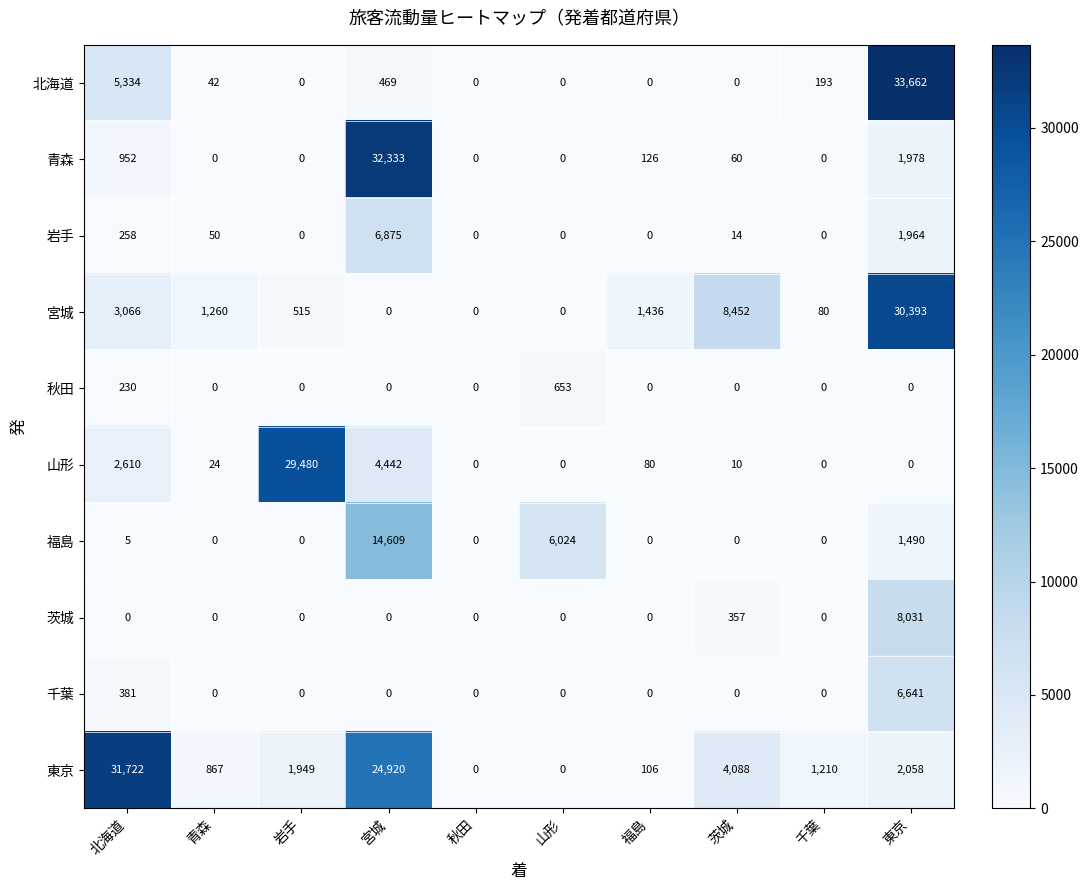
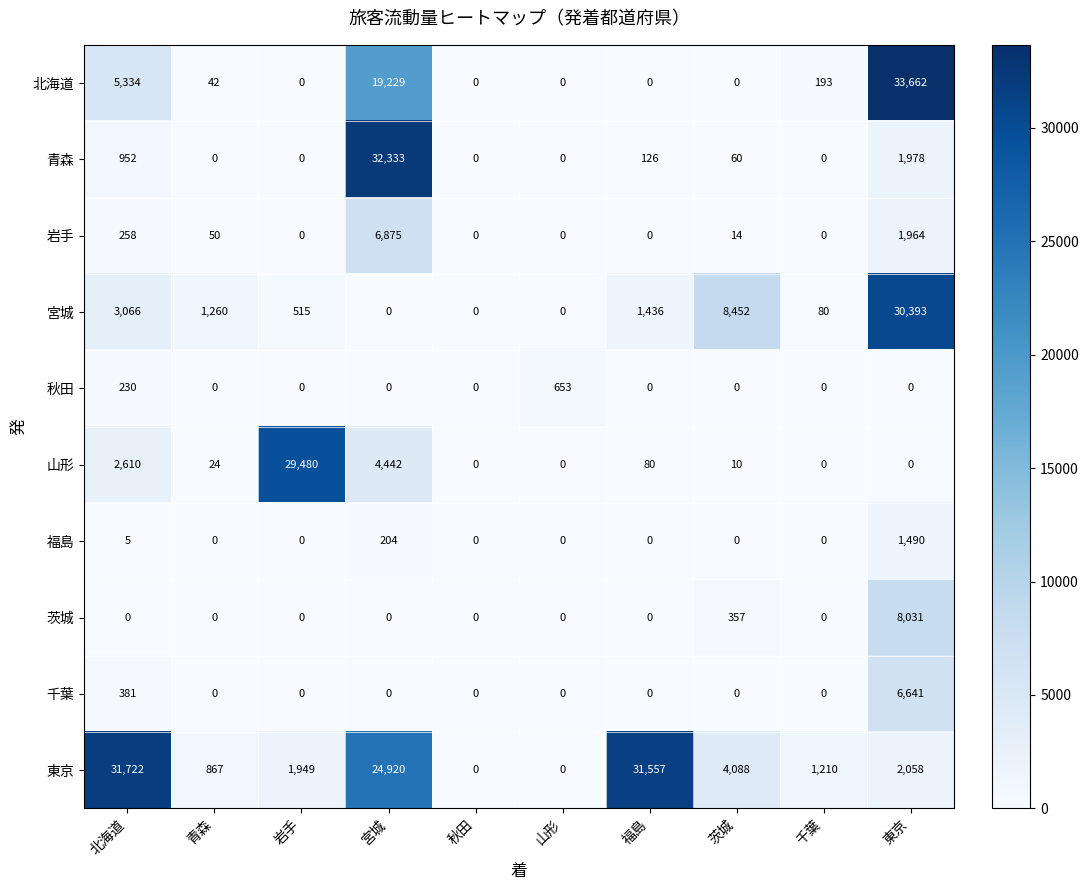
北海道, 宮城: 469 -> 19,229
福島, 宮城: 14,609 -> 204
福島, 山形: 6,024 -> 0
東京, 福島: 106 -> 31,557
